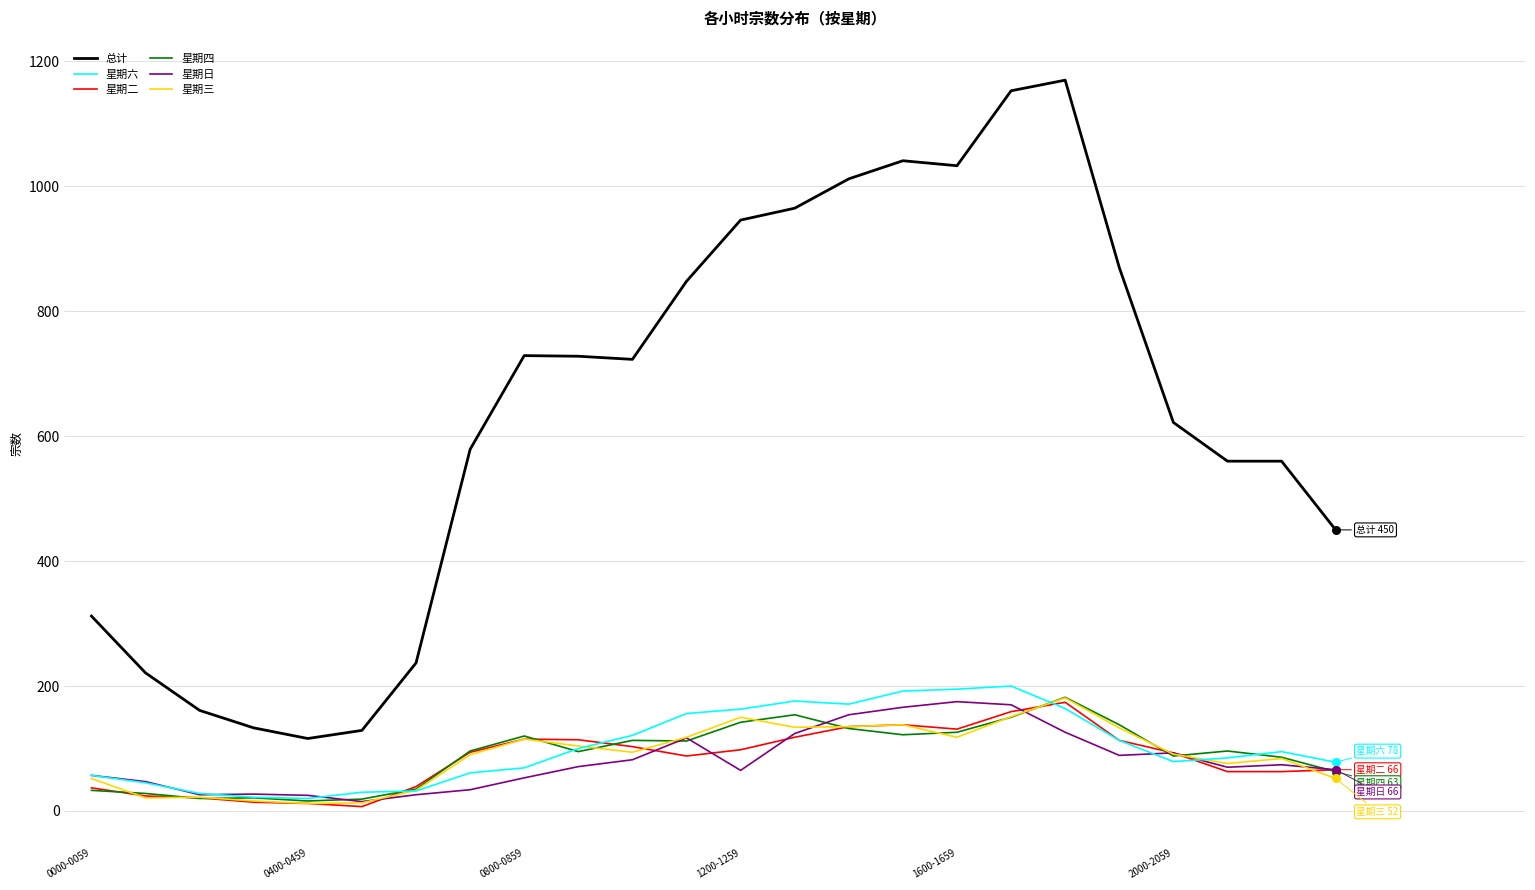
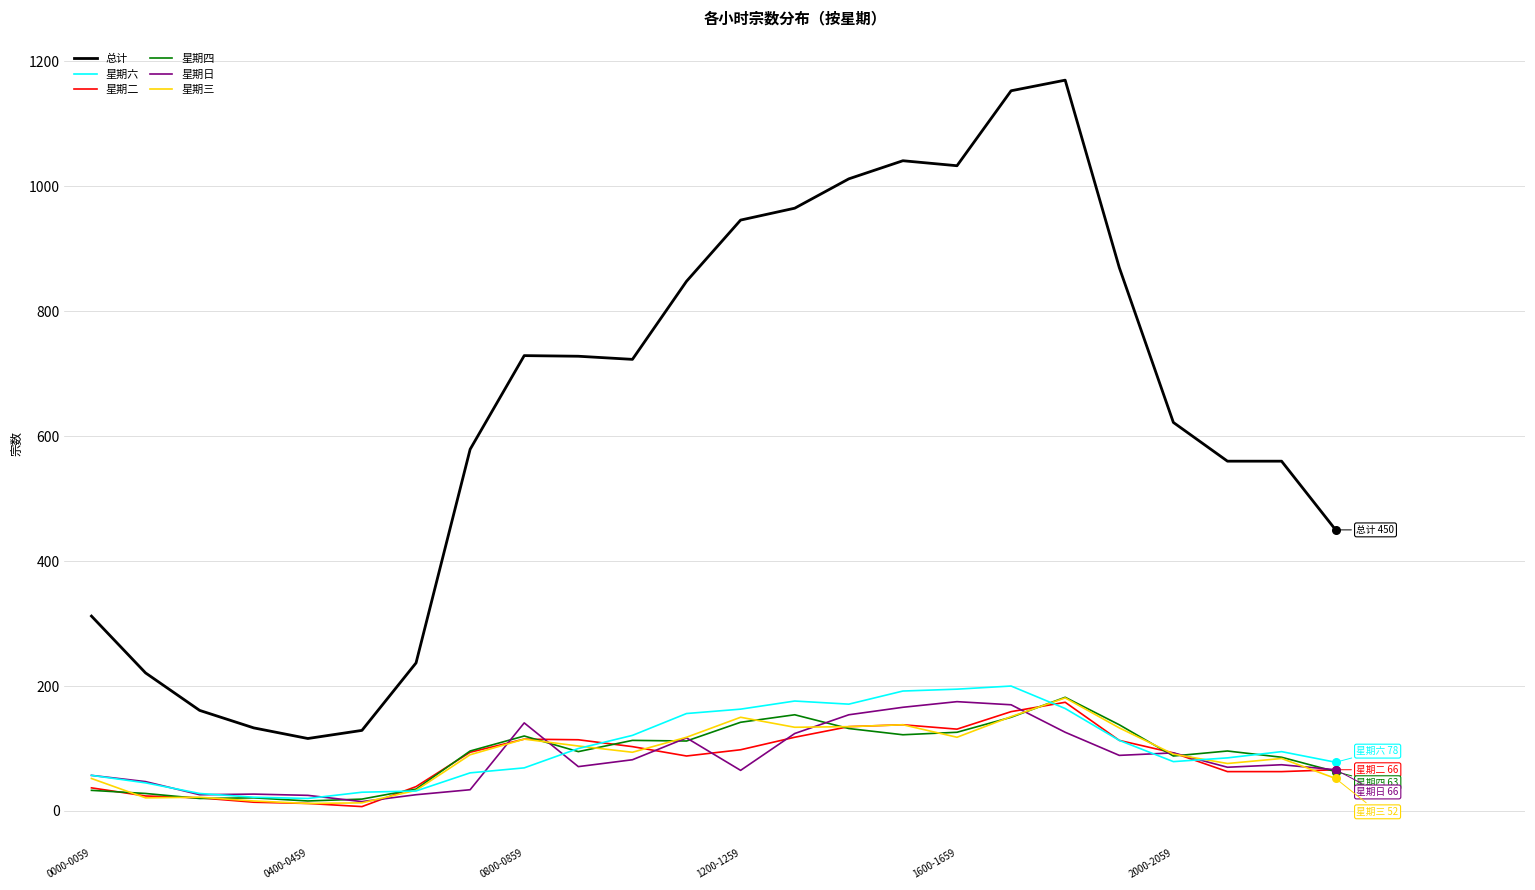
星期日, 0800-0859: 50 -> 140
